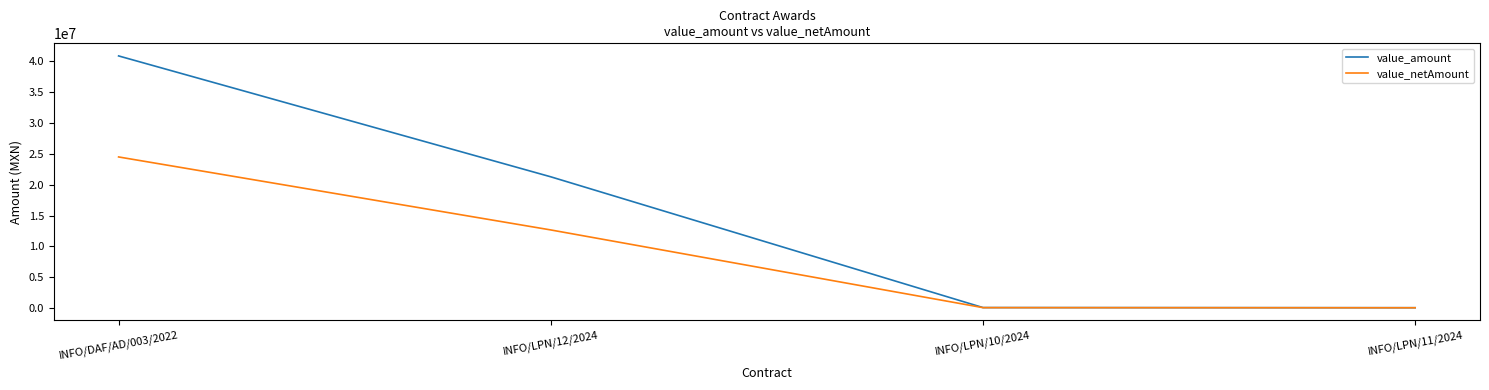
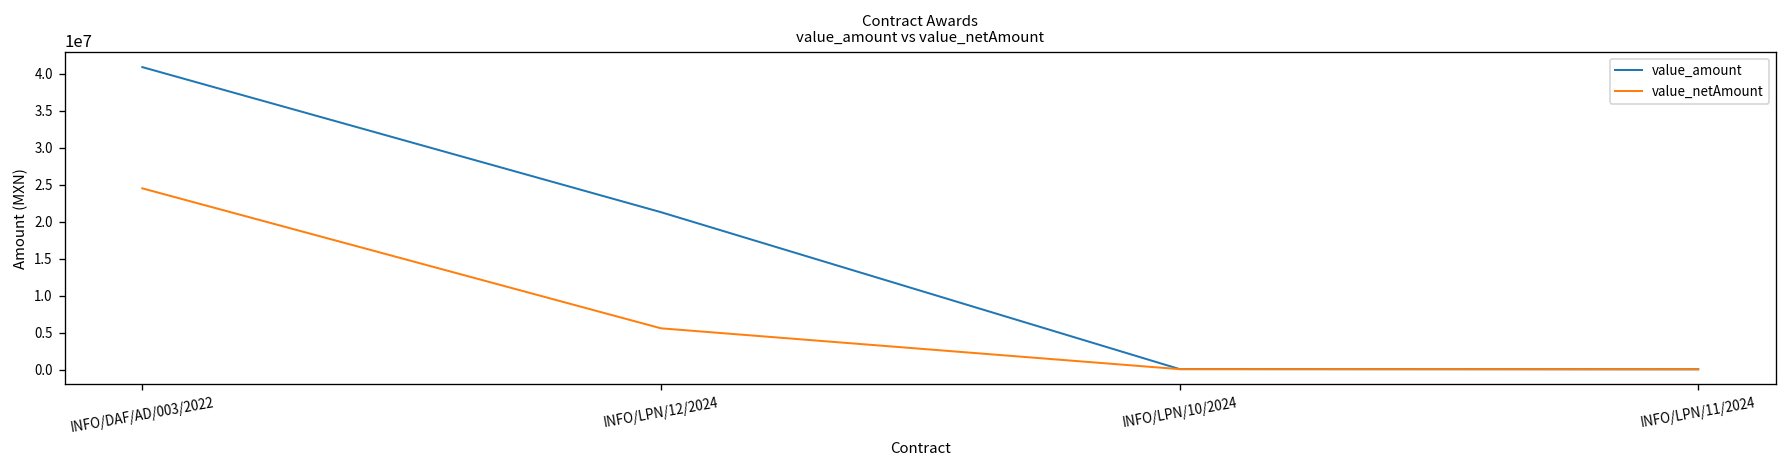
value_netAmount, INFO/LPN/12/2024: 13000000 -> 6000000
